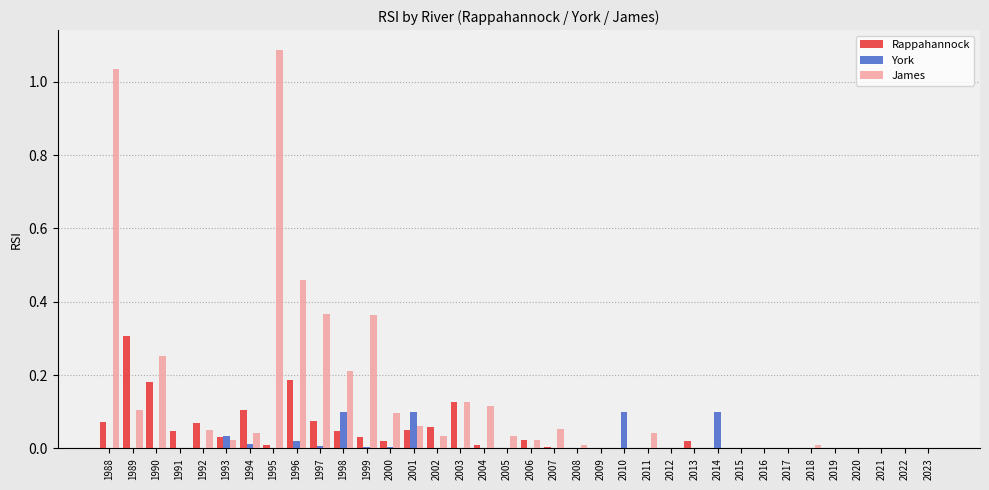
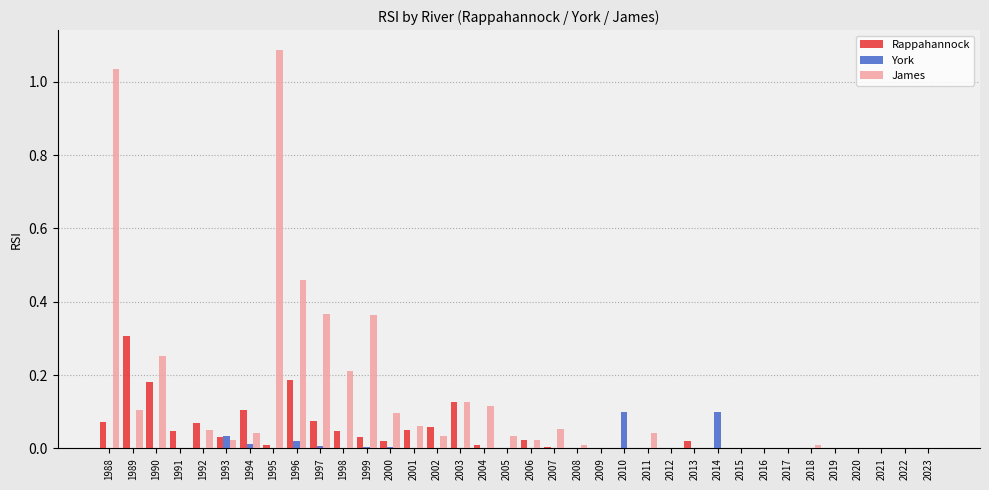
York, 1998: 0.1 -> 0.0
York, 2001: 0.1 -> 0.0
